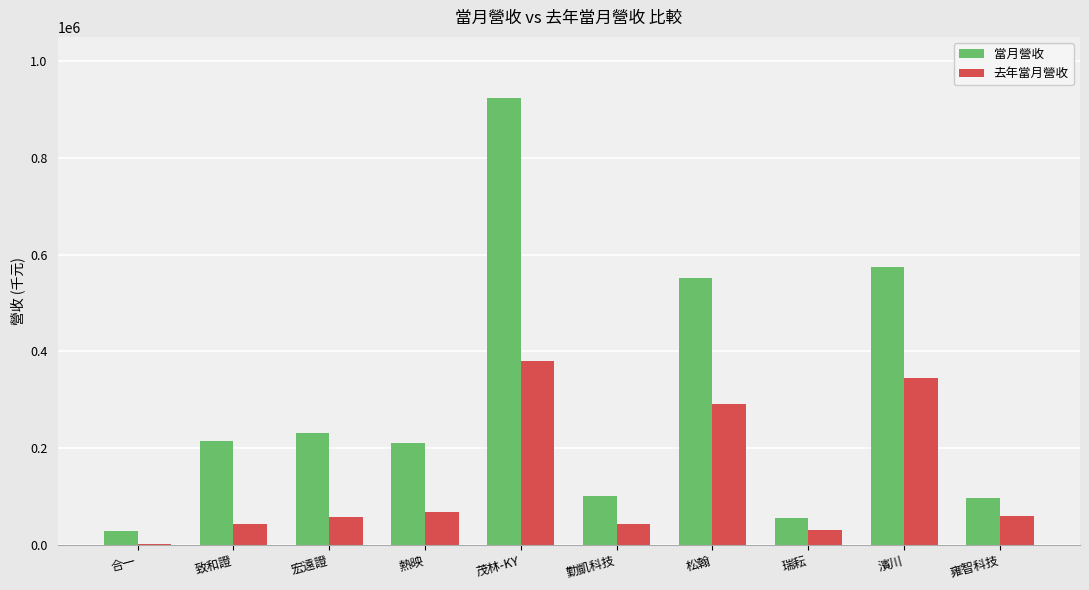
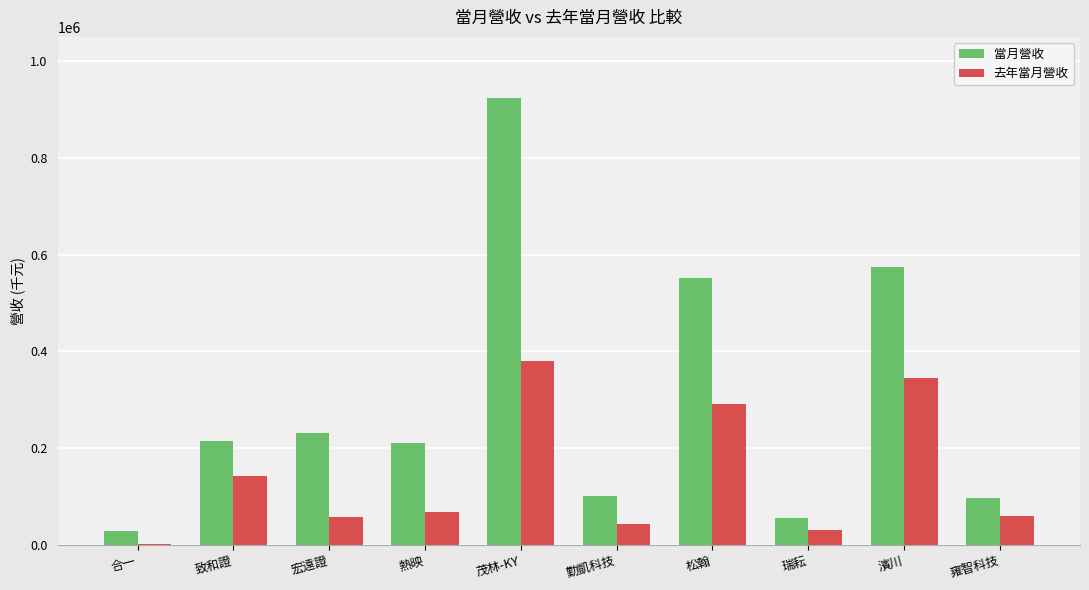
去年當月營收, 致和證: 40000 -> 140000
